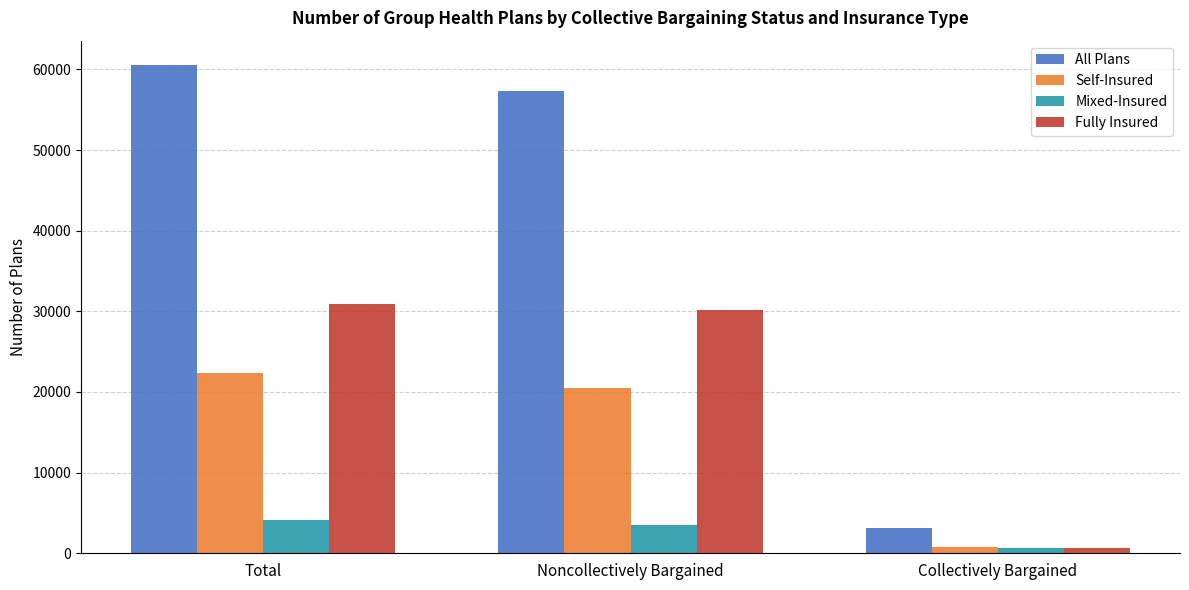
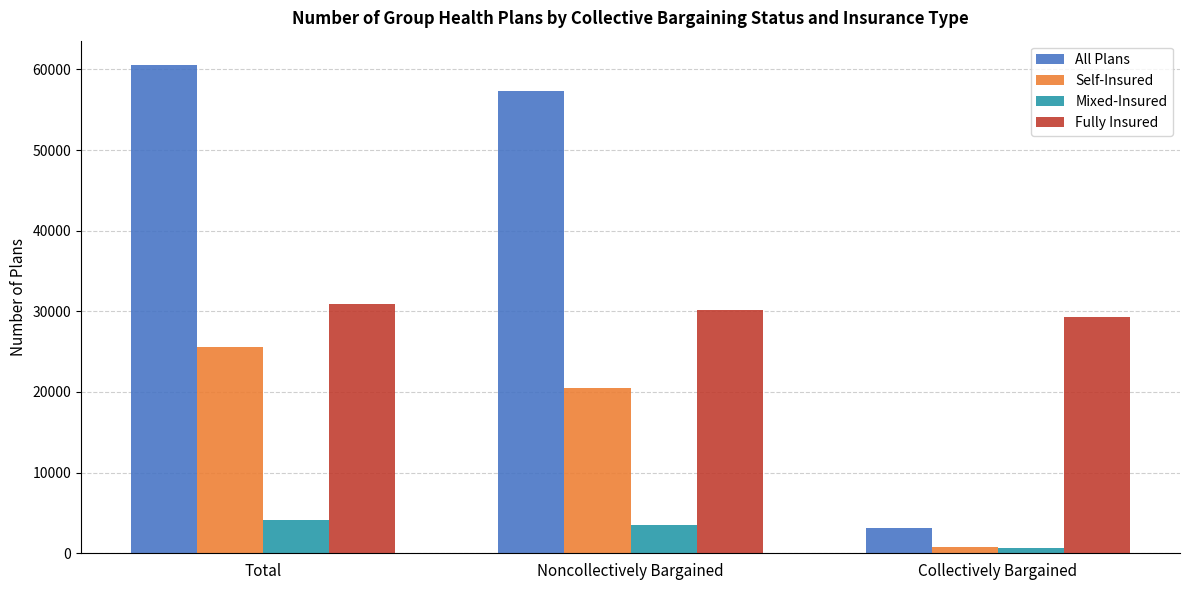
Self-Insured, Total: 22000 -> 26000
Fully Insured, Collectively Bargained: 1000 -> 29000
